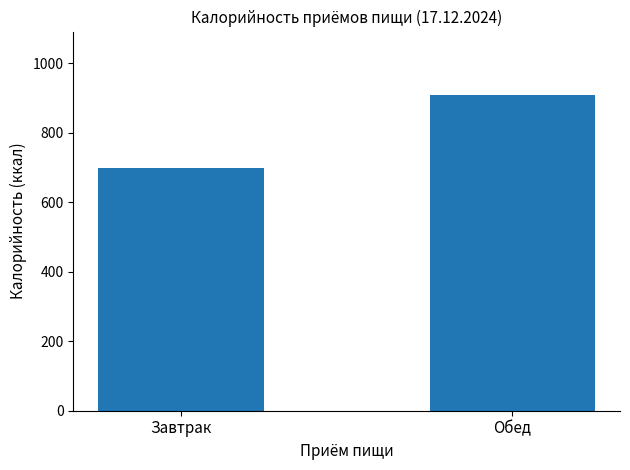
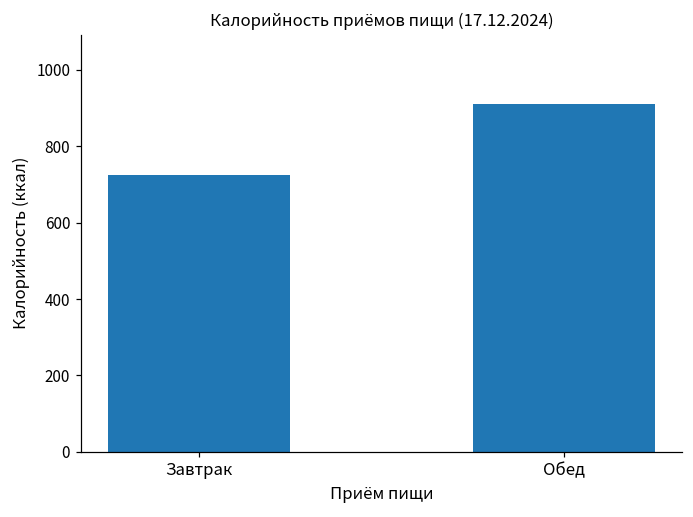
Завтрак: 700 -> 720
